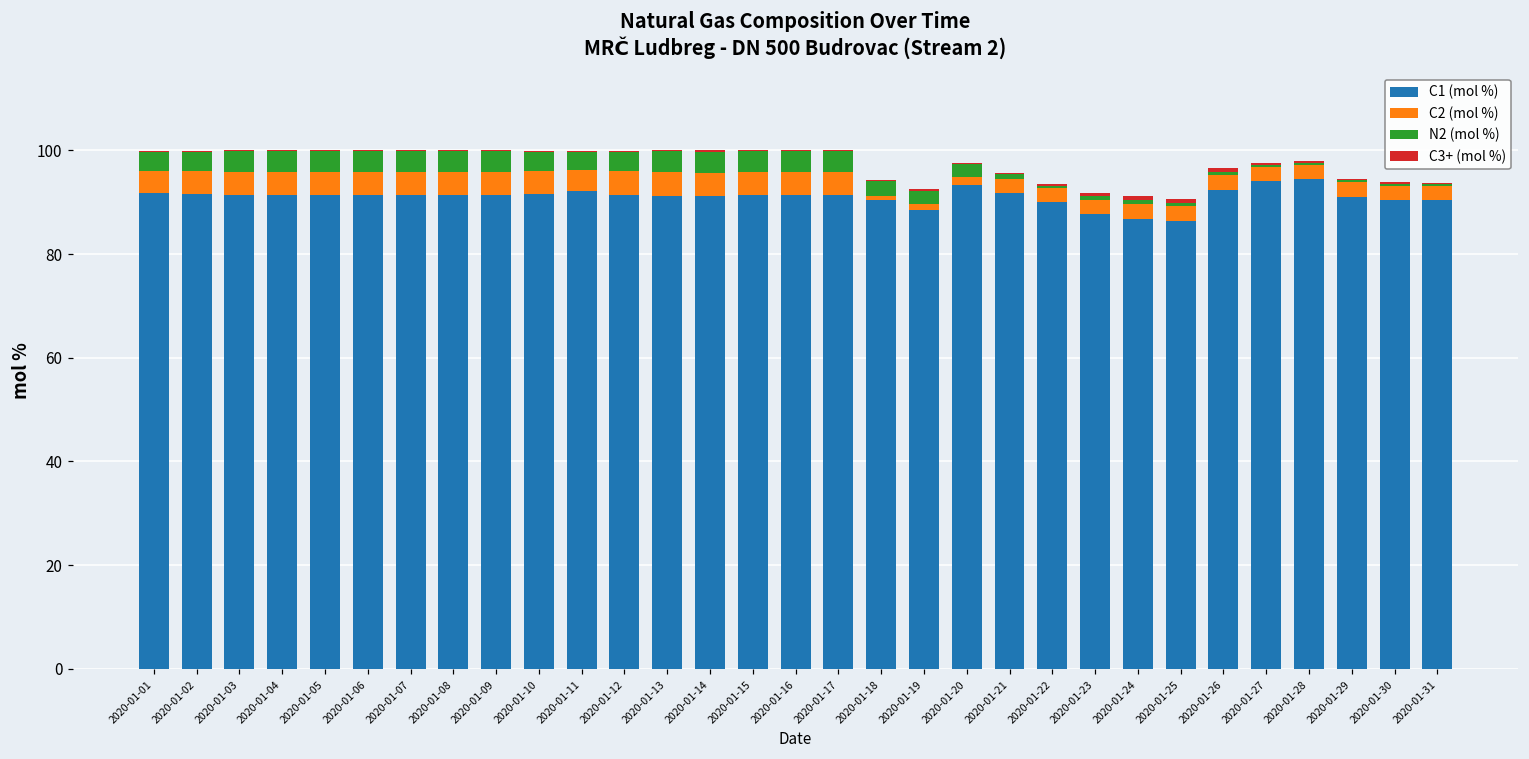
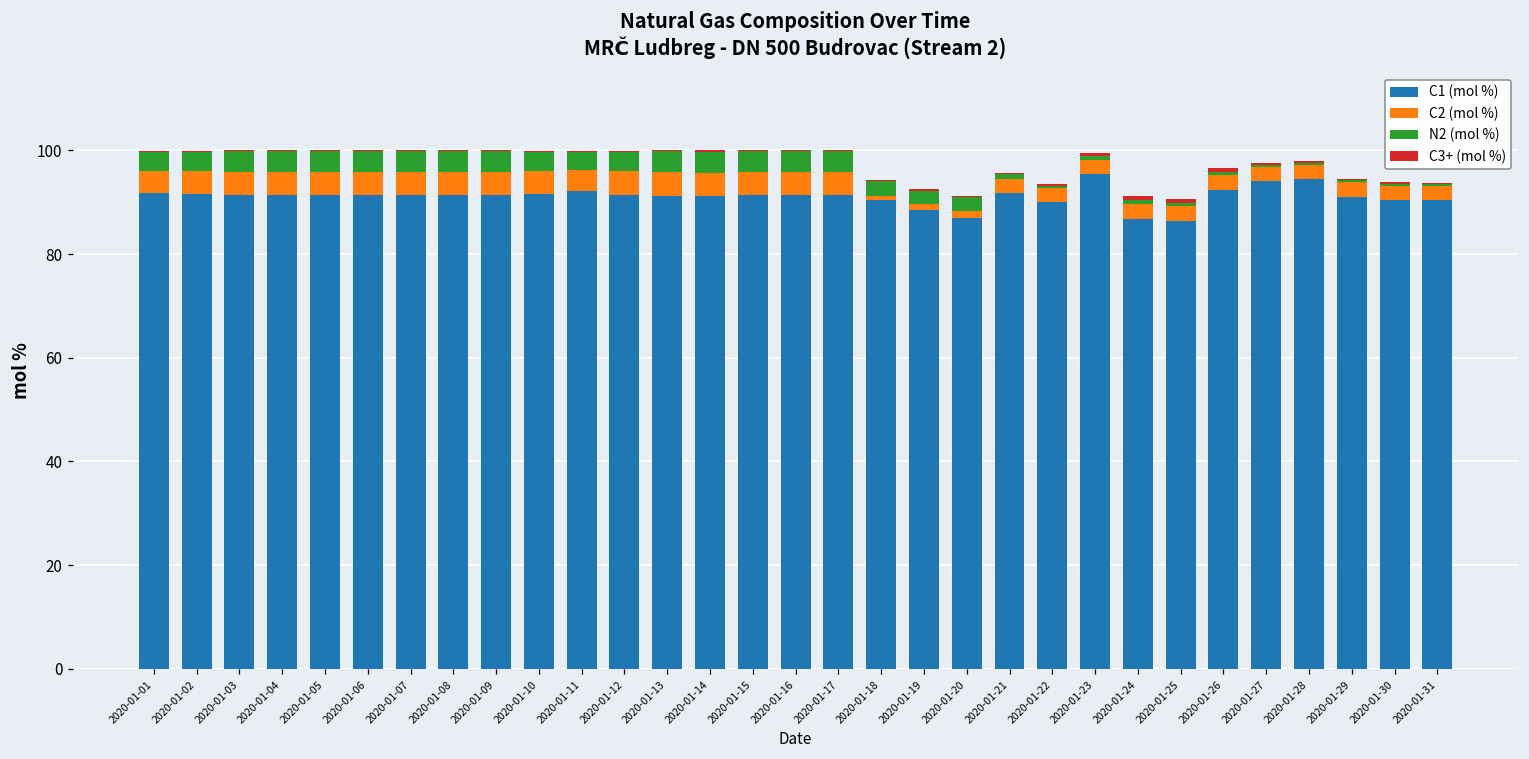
C1 (mol %), 2020-01-20: 93 -> 87
C1 (mol %), 2020-01-23: 88 -> 95
